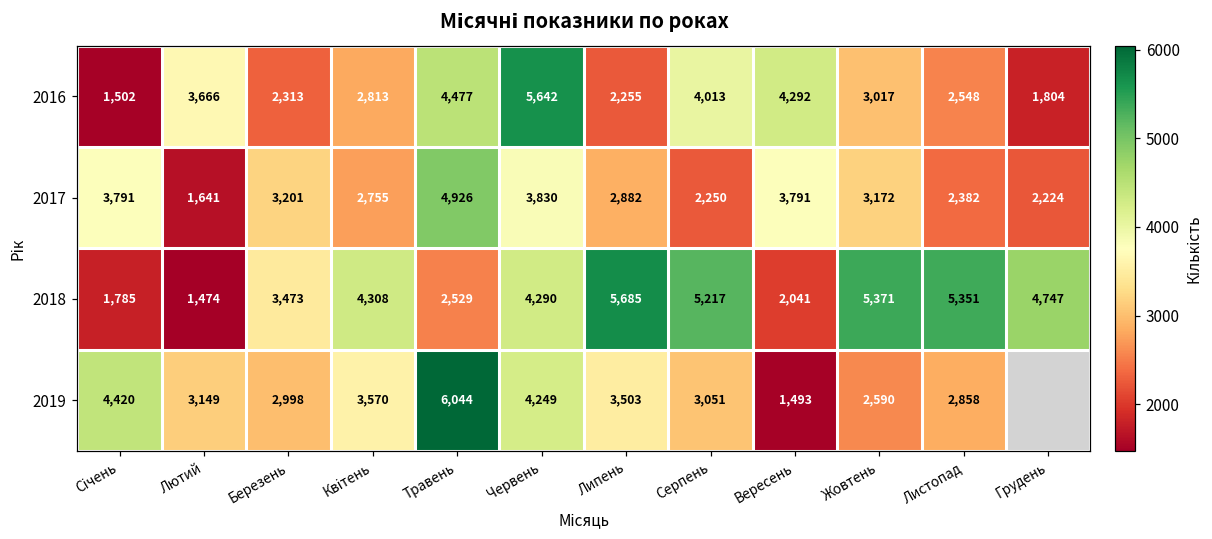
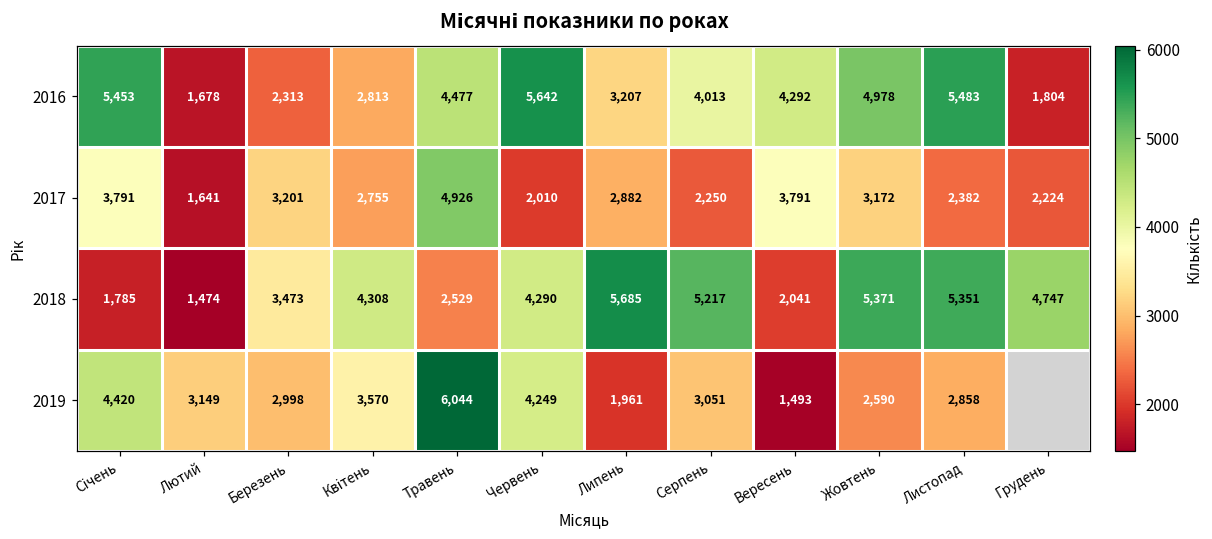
2016, Січень: 1,502 -> 5,453
2016, Лютий: 3,666 -> 1,678
2016, Липень: 2,255 -> 3,207
2016, Жовтень: 3,017 -> 4,978
2016, Листопад: 2,548 -> 5,483
2017, Червень: 3,830 -> 2,010
2019, Липень: 3,503 -> 1,961
